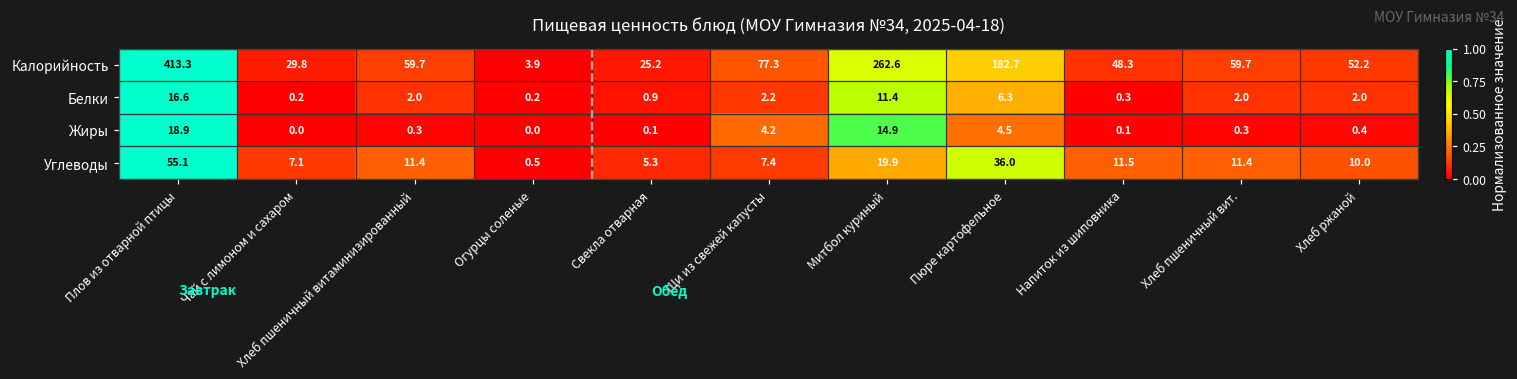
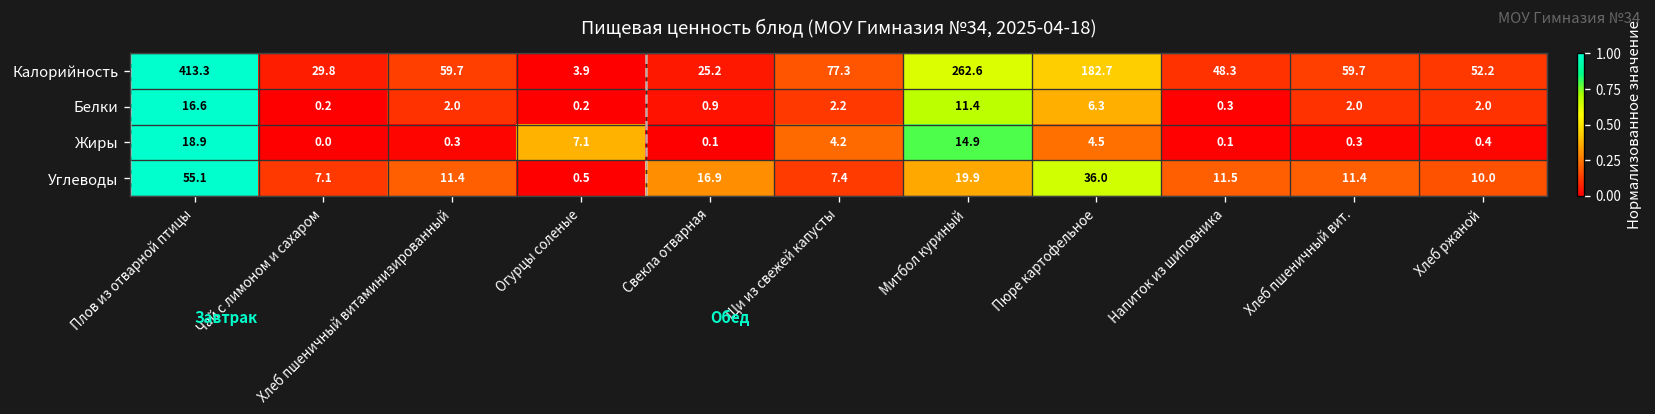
Жиры, Огурцы соленые: 0.0 -> 7.1
Углеводы, Свекла отварная: 5.3 -> 16.9
